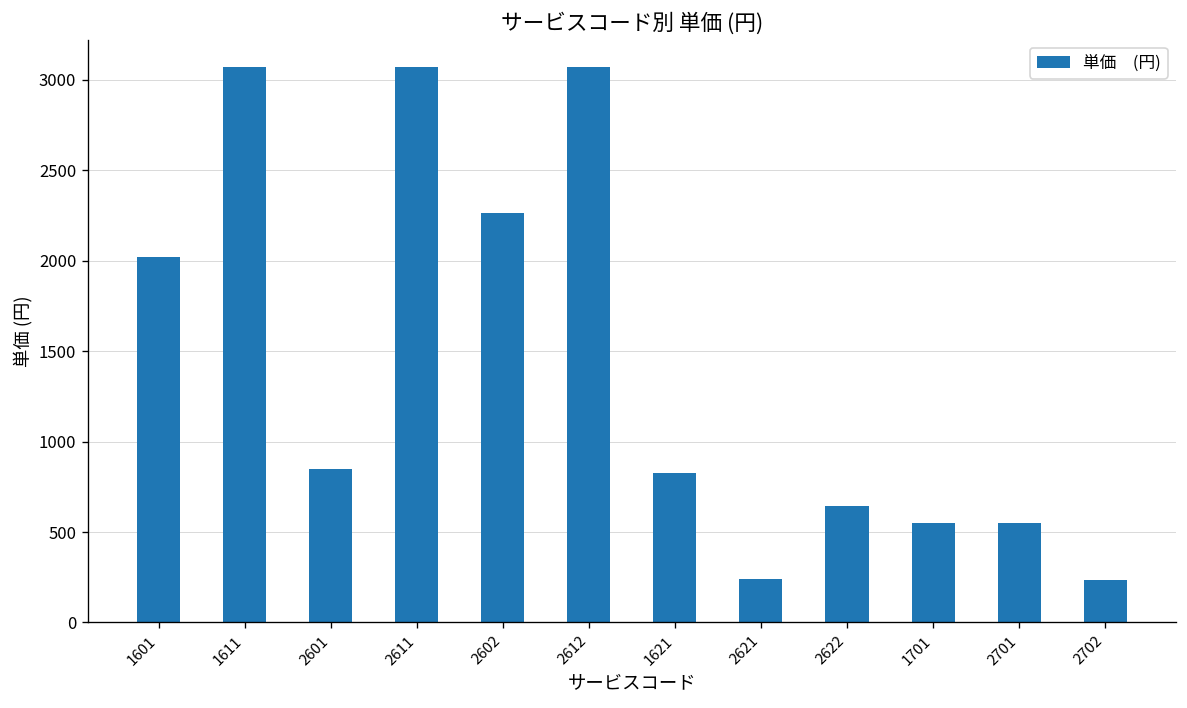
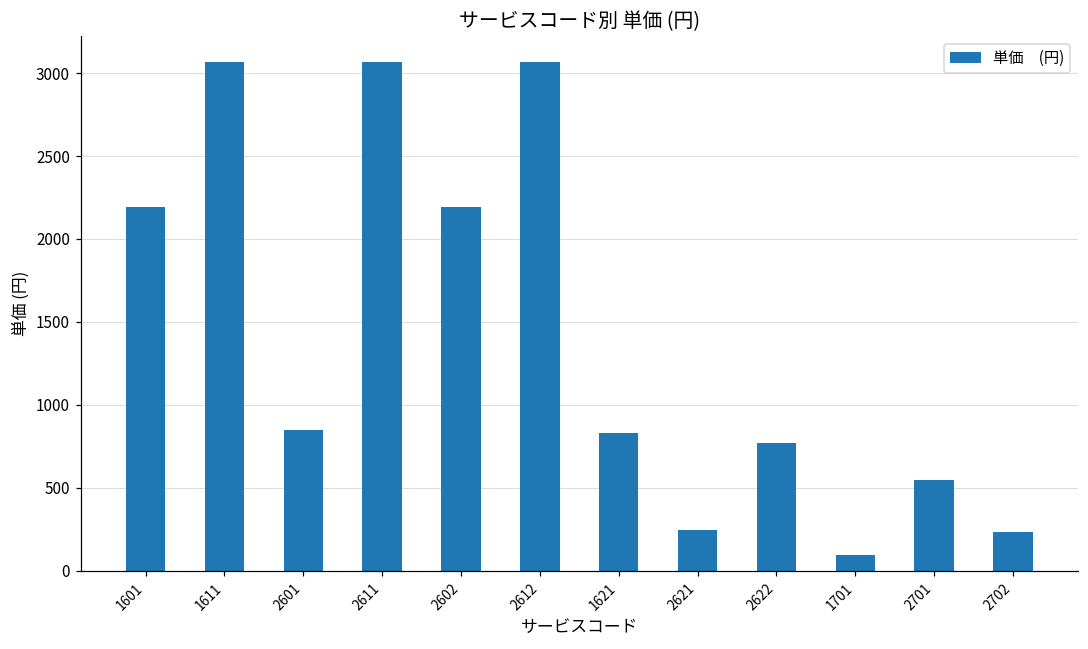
1601: 2020 -> 2200
2602: 2260 -> 2200
2622: 640 -> 770
1701: 550 -> 90
